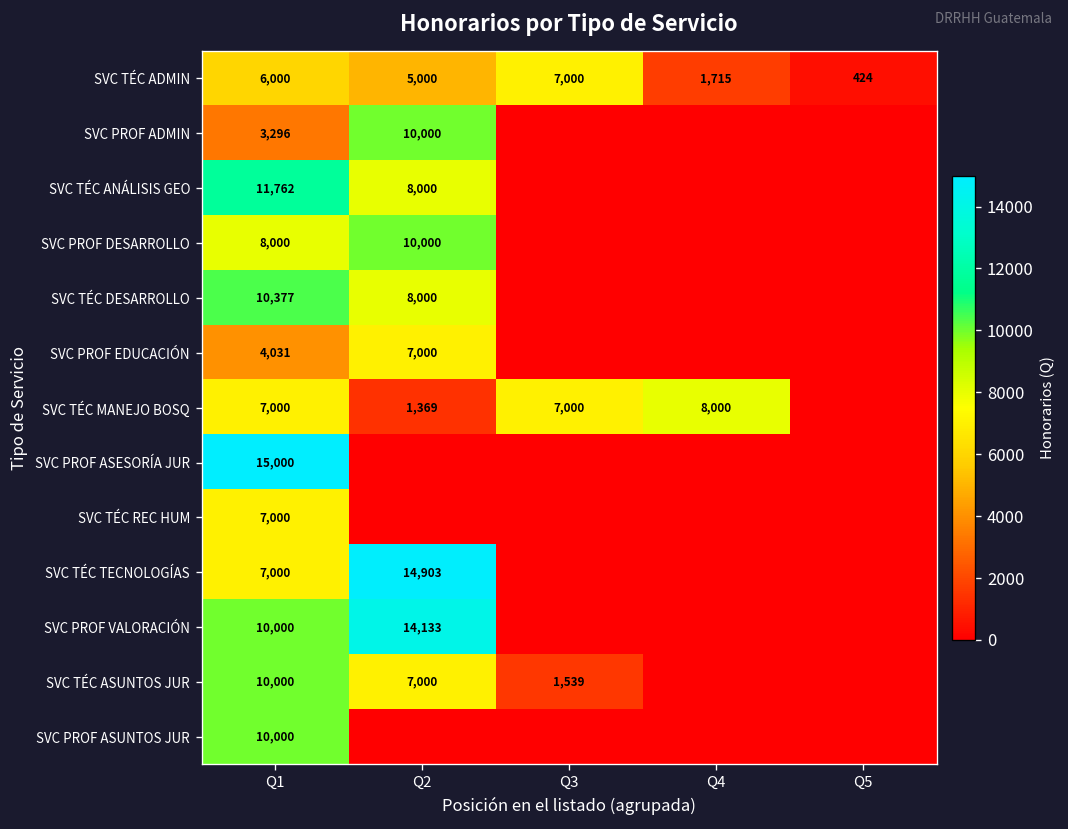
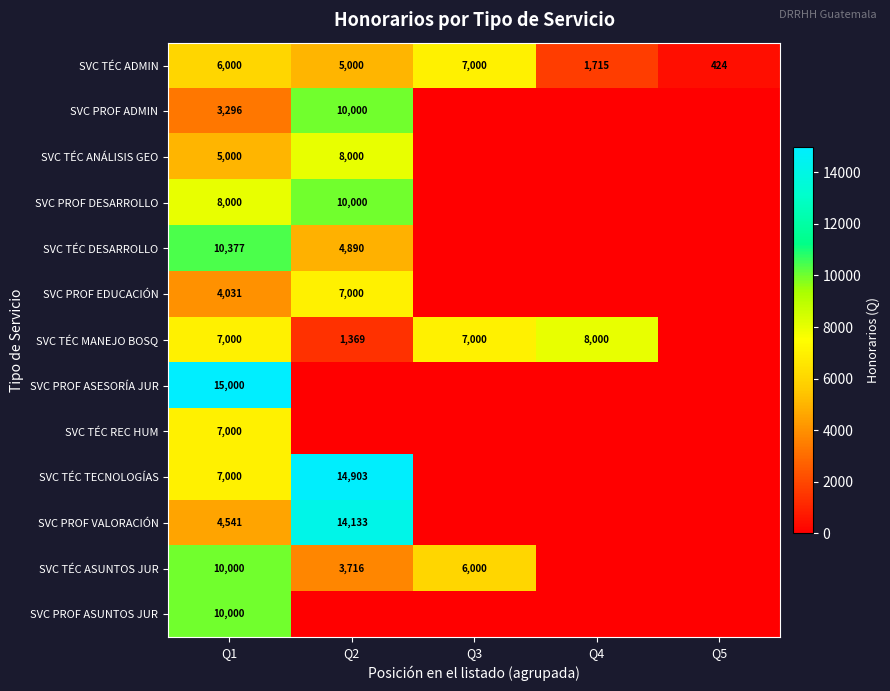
SVC TÉC ANÁLISIS GEO, Q1: 11,762 -> 5,000
SVC TÉC DESARROLLO, Q2: 8,000 -> 4,890
SVC PROF VALORACIÓN, Q1: 10,000 -> 4,541
SVC TÉC ASUNTOS JUR, Q2: 7,000 -> 3,716
SVC TÉC ASUNTOS JUR, Q3: 1,539 -> 6,000
